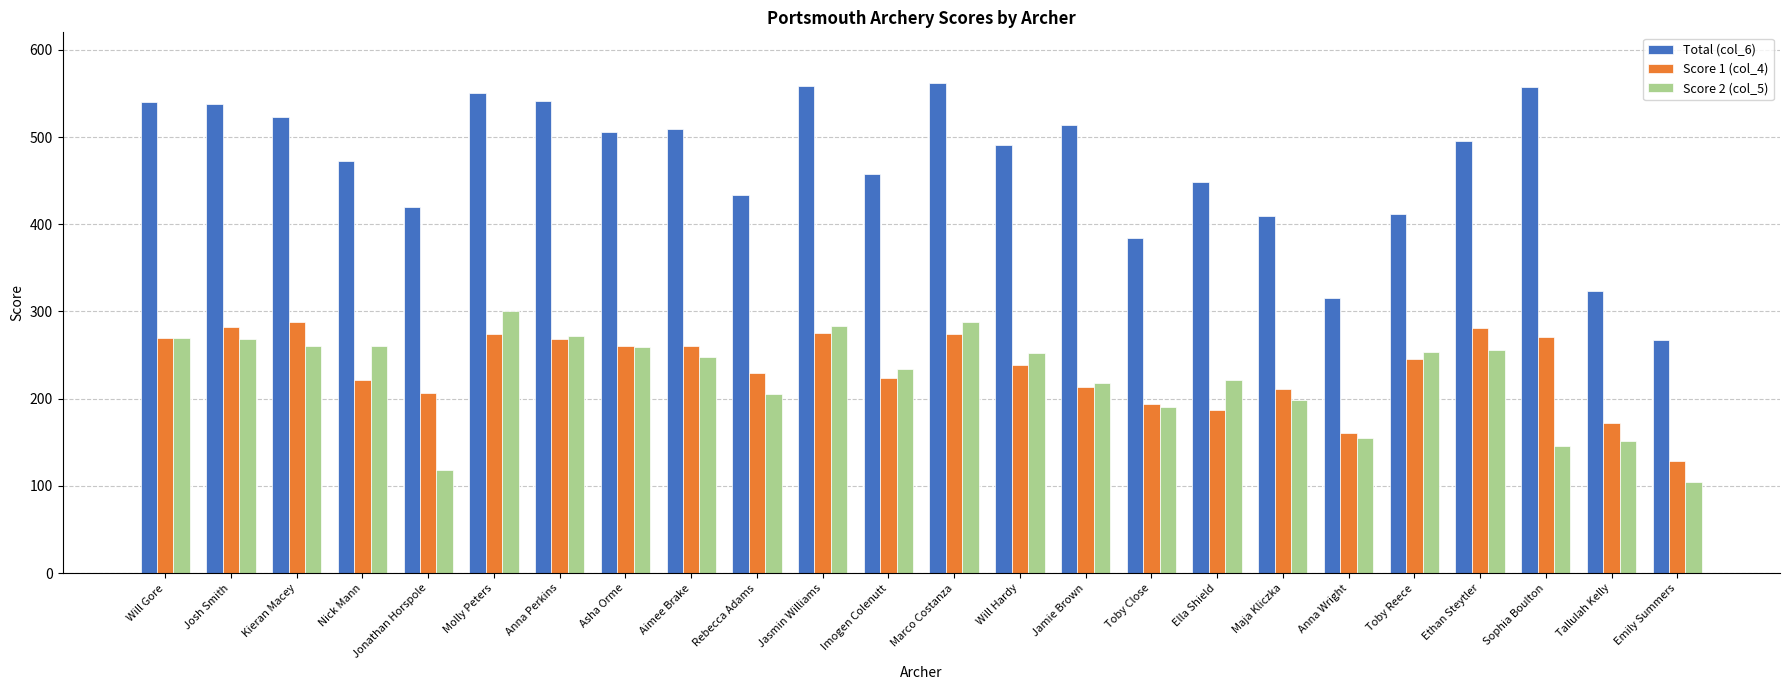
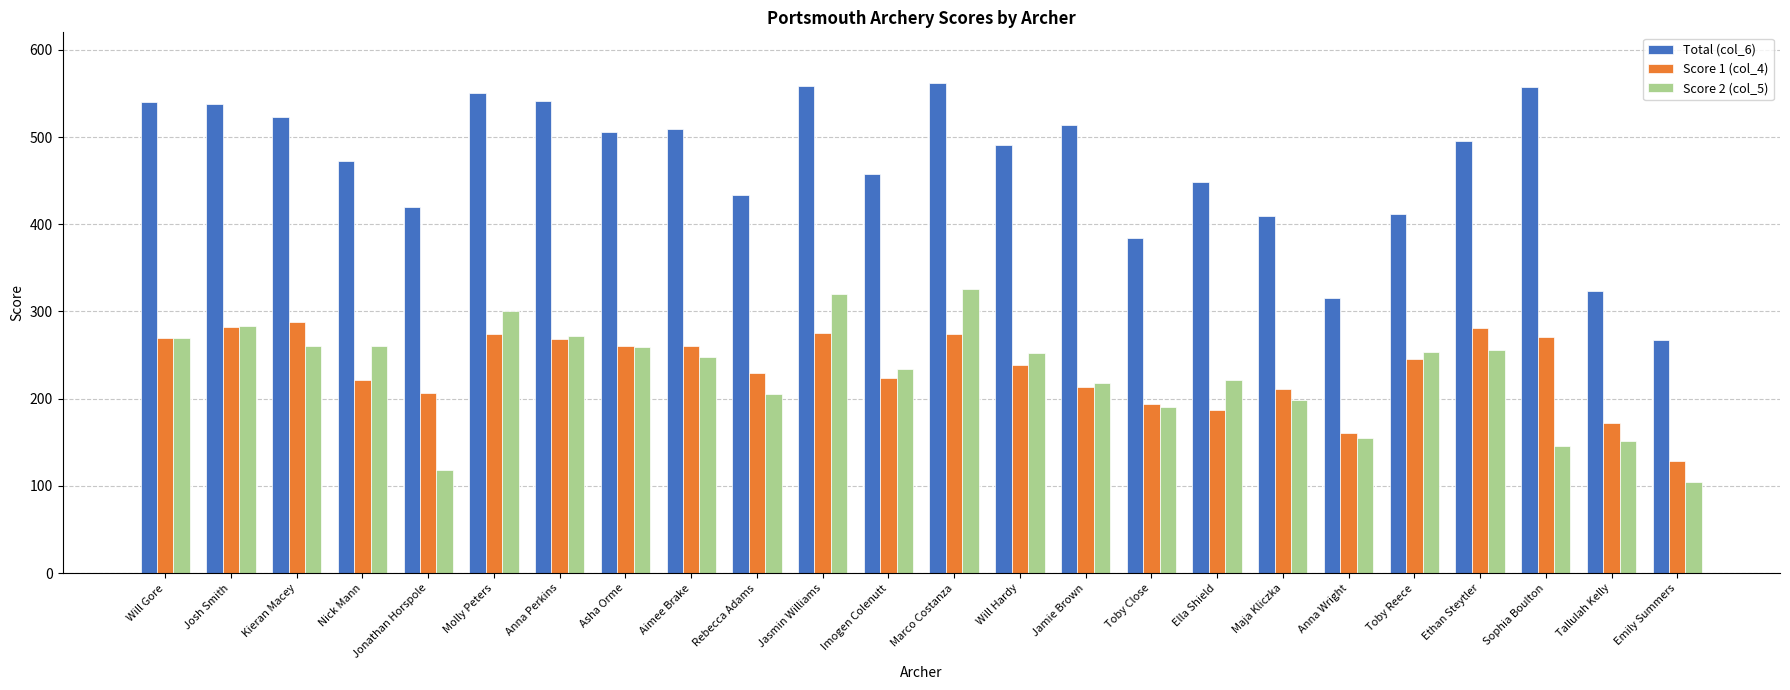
Score 2 (col_5), Josh Smith: 270 -> 280
Score 2 (col_5), Jasmin Williams: 280 -> 320
Score 2 (col_5), Marco Costanza: 290 -> 330
